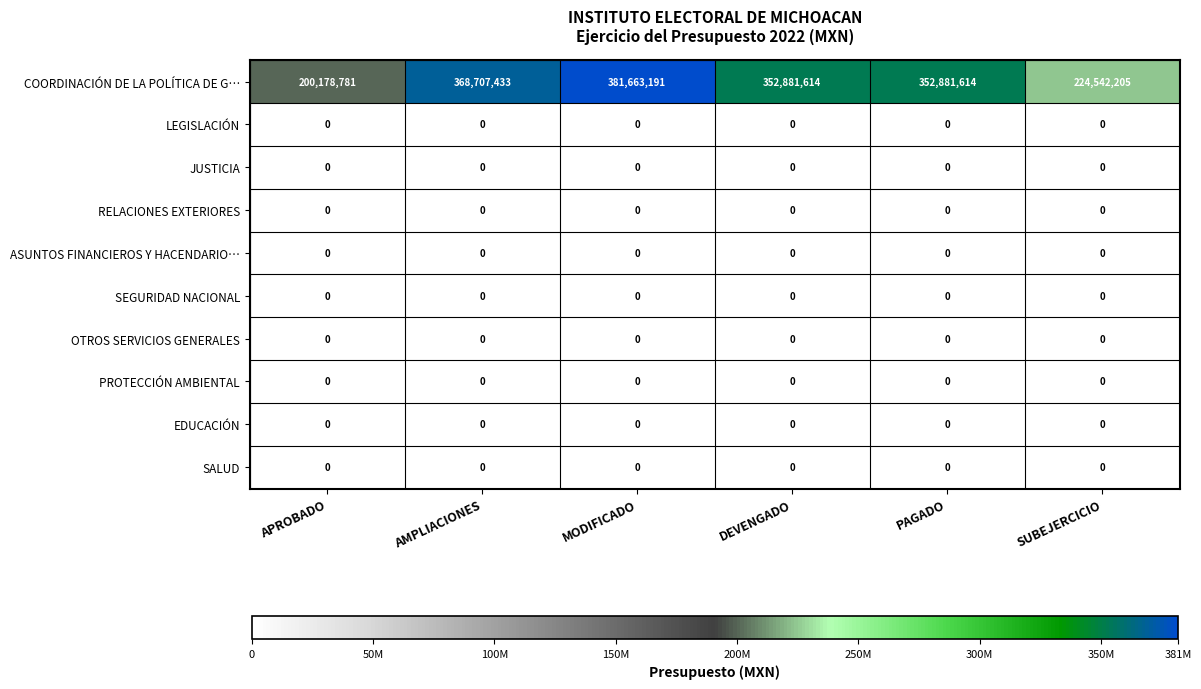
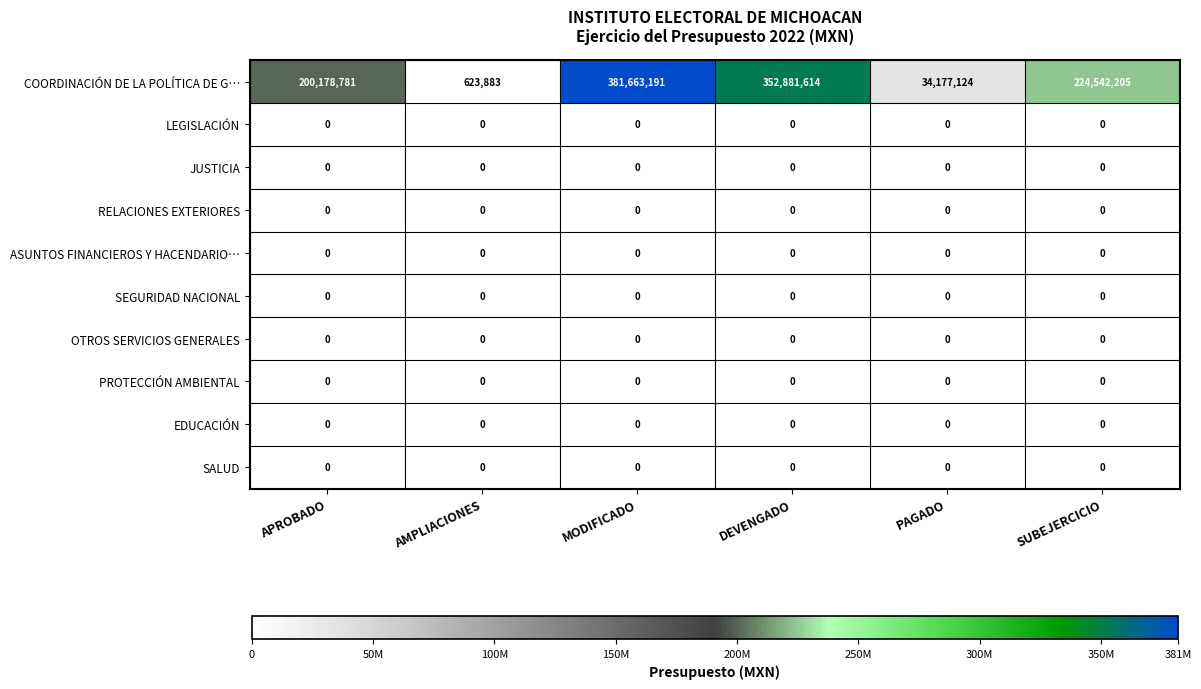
COORDINACIÓN DE LA POLÍTICA DE G…, AMPLIACIONES: 368,707,433 -> 623,883
COORDINACIÓN DE LA POLÍTICA DE G…, PAGADO: 352,881,614 -> 34,177,124
